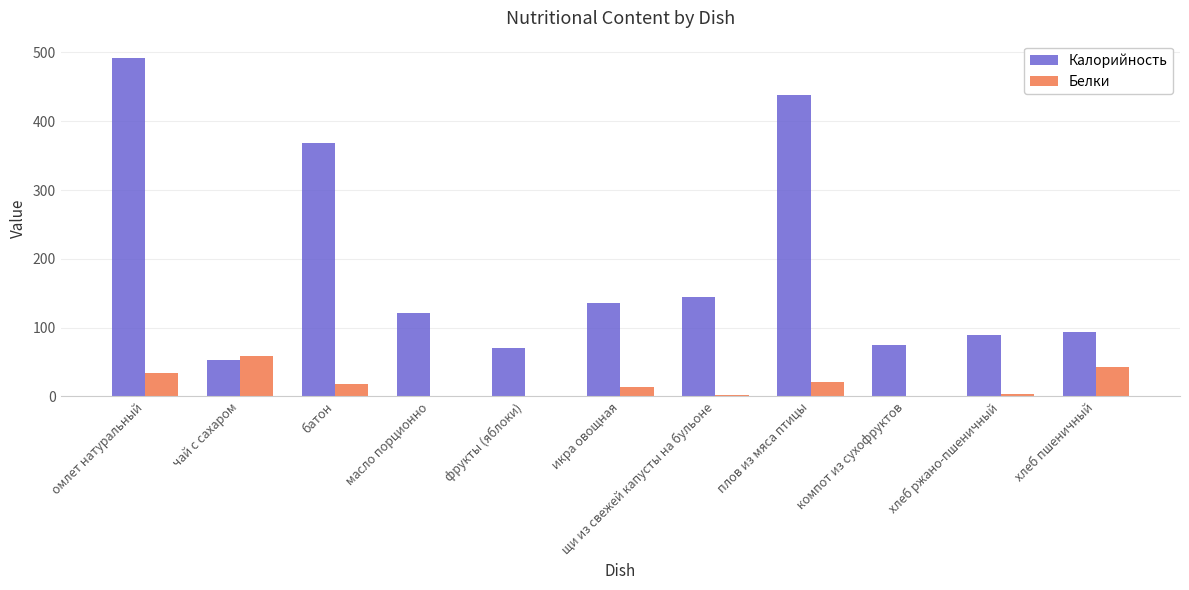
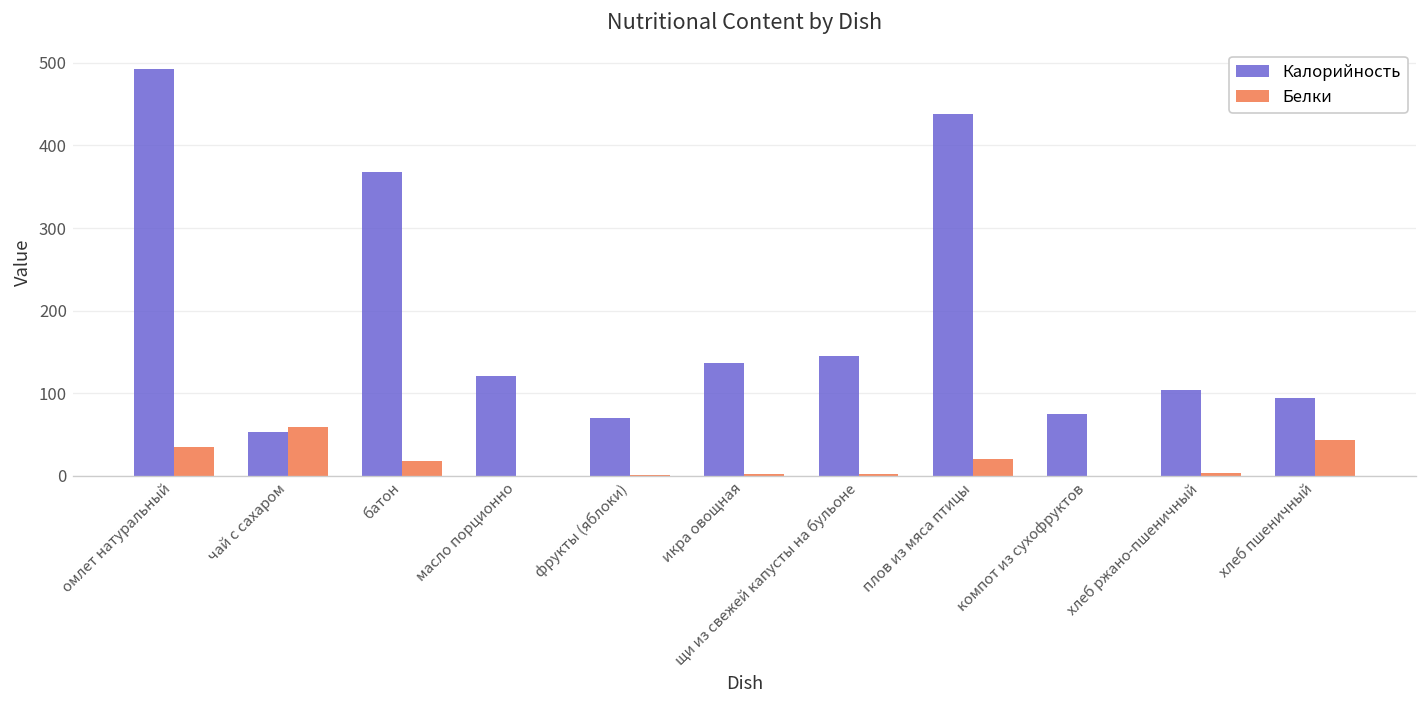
Белки, икра овощная: 10 -> 0
Калорийность, хлеб ржано-пшеничный: 90 -> 100
